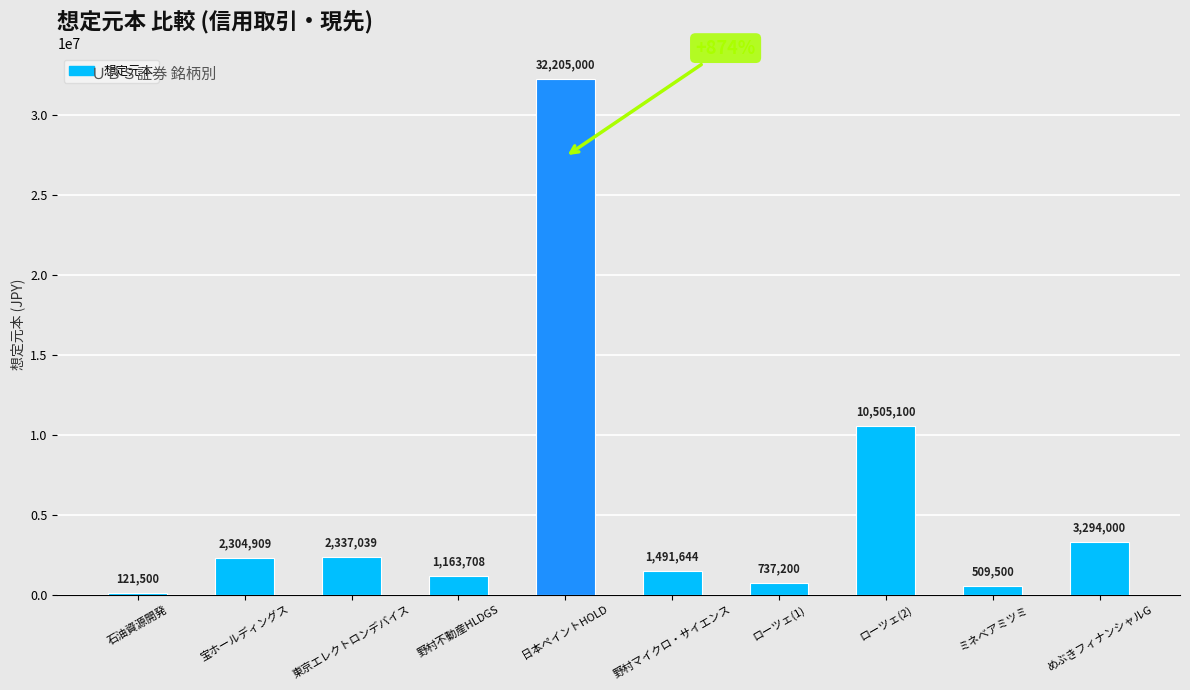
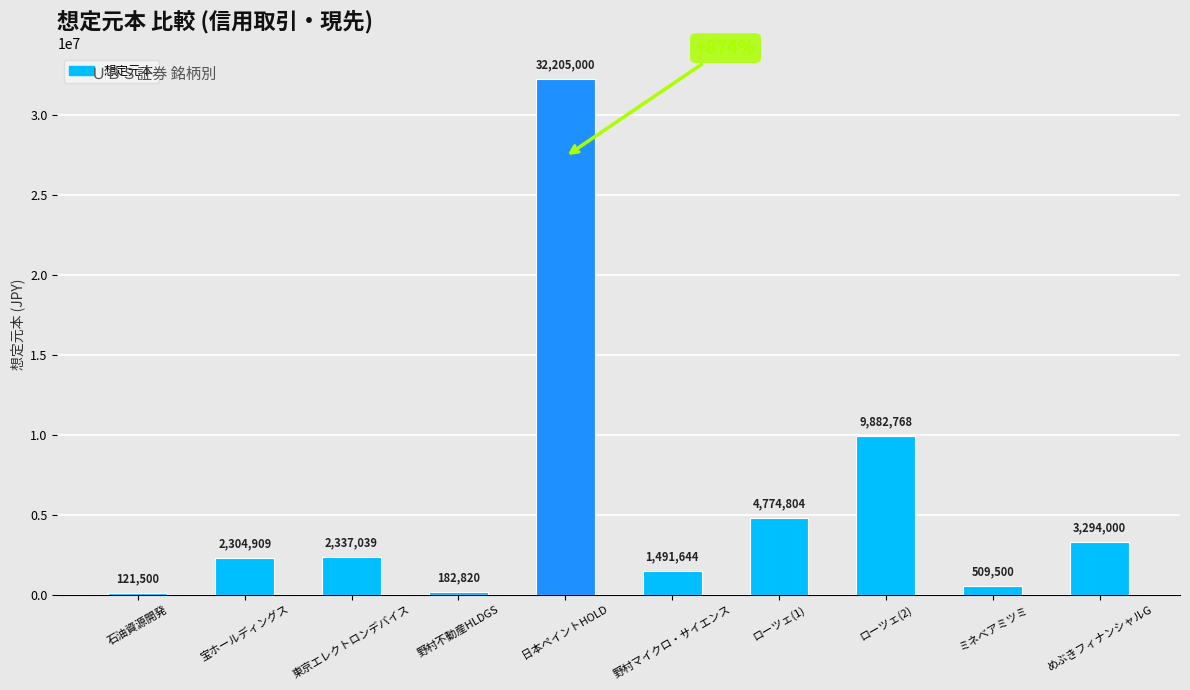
野村不動産HLDGS: 1,163,708 -> 182,820
ローツェ(1): 737,200 -> 4,774,804
ローツェ(2): 10,505,100 -> 9,882,768
